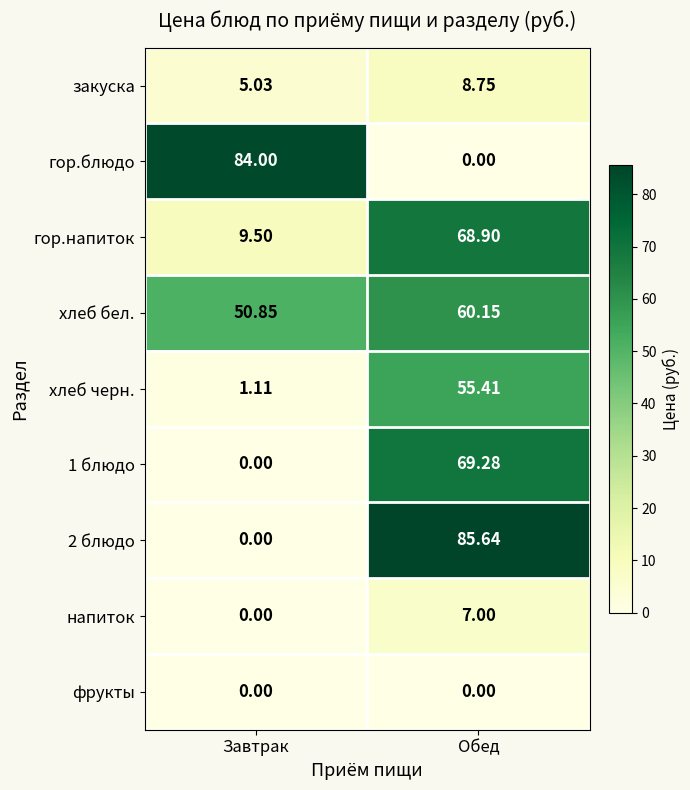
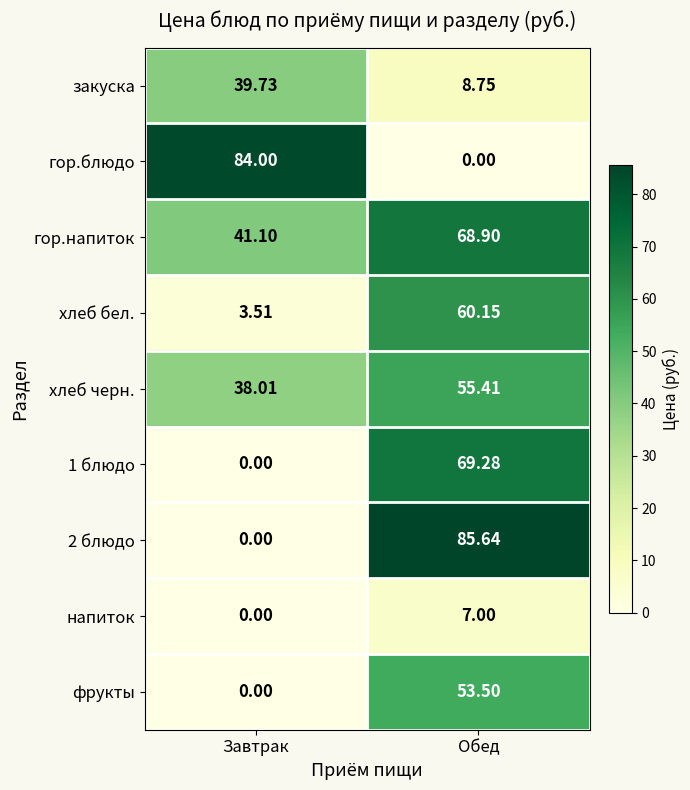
закуска, Завтрак: 5.03 -> 39.73
гор.напиток, Завтрак: 9.50 -> 41.10
хлеб бел., Завтрак: 50.85 -> 3.51
хлеб черн., Завтрак: 1.11 -> 38.01
фрукты, Обед: 0.00 -> 53.50
